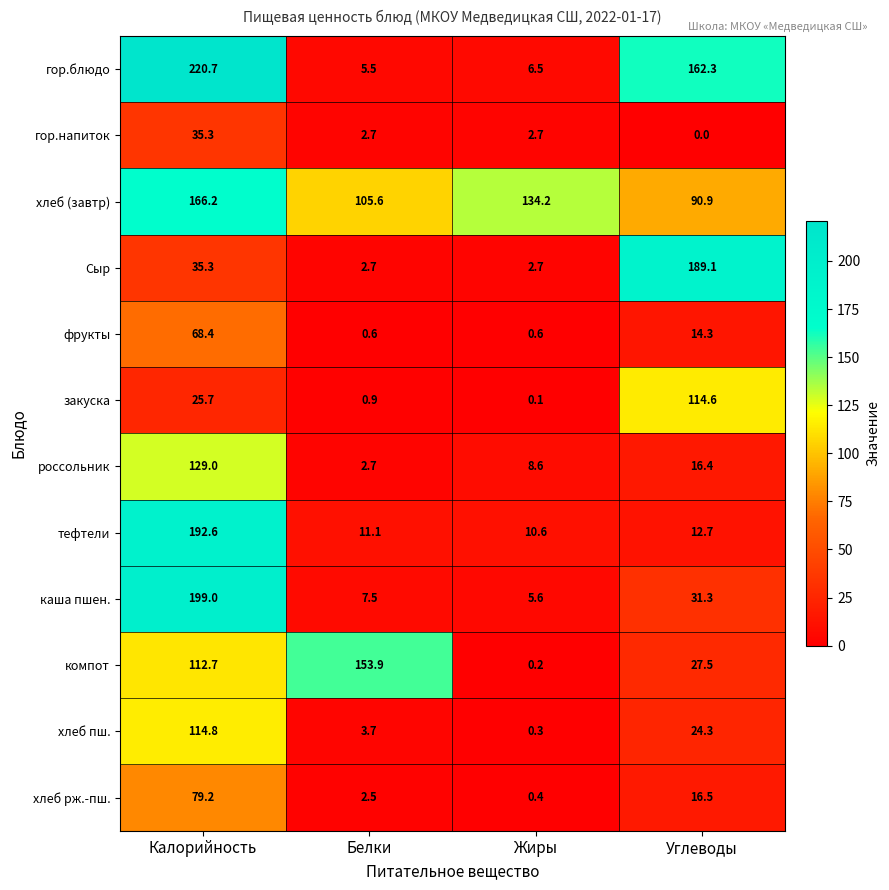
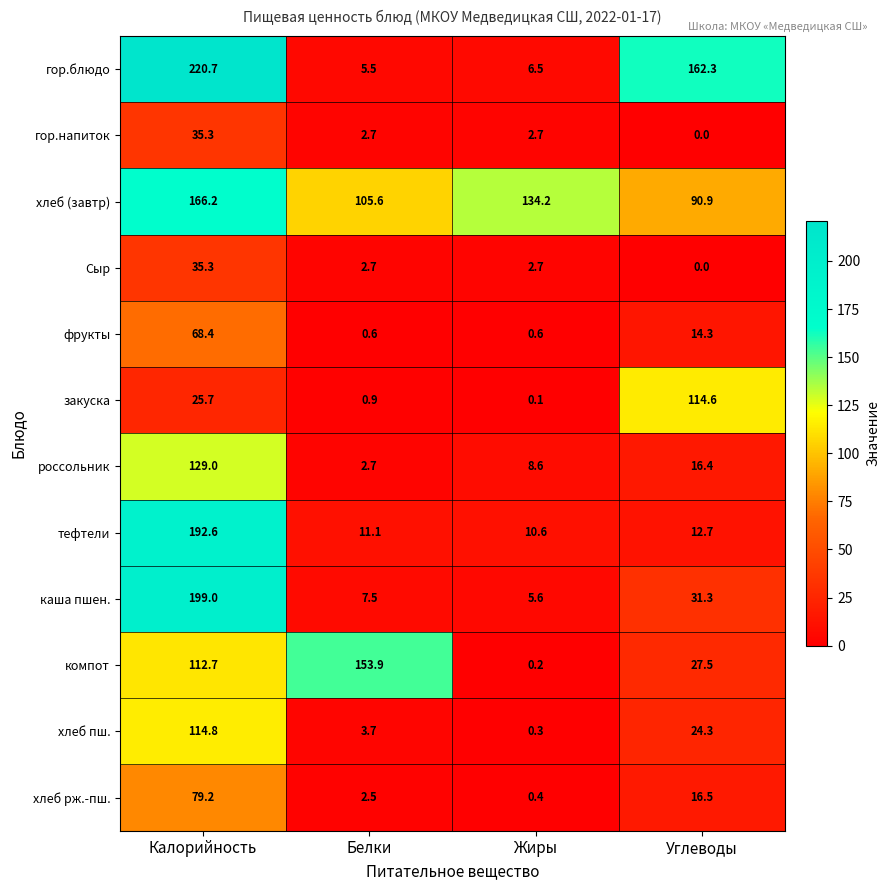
Сыр, Углеводы: 189.1 -> 0.0
